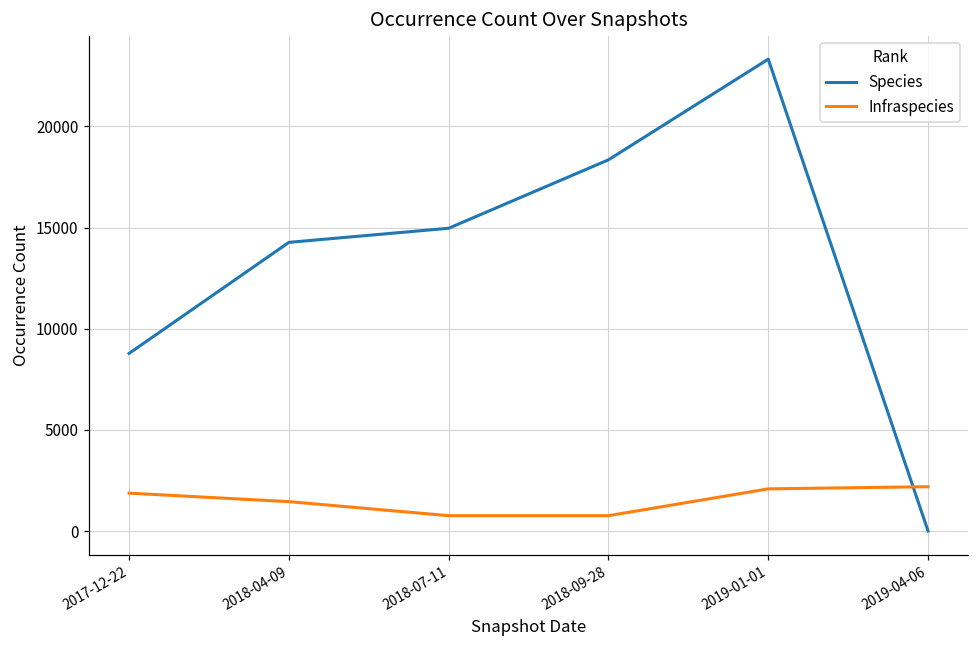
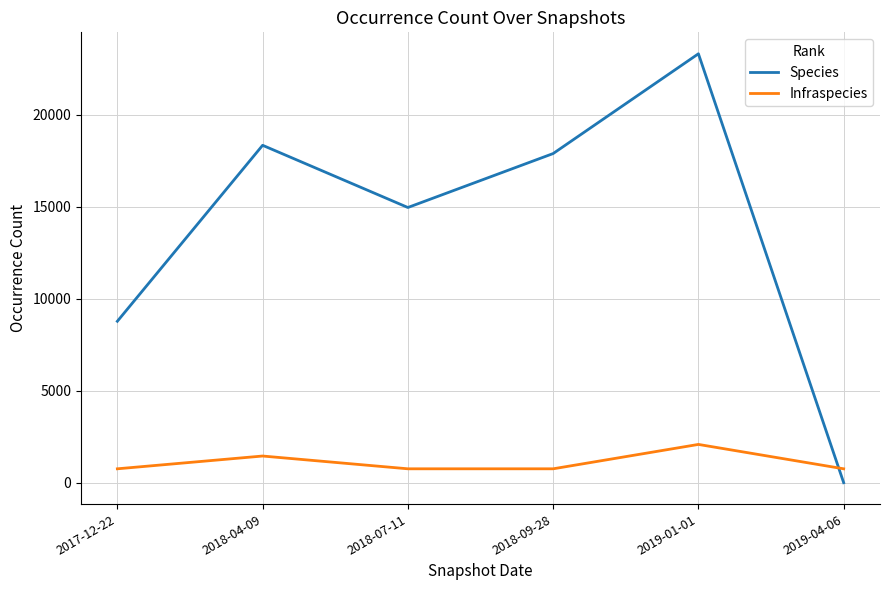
Infraspecies, 2017-12-22: 1900 -> 800
Species, 2018-04-09: 14300 -> 18400
Species, 2018-09-28: 18400 -> 17900
Infraspecies, 2019-04-06: 2200 -> 800
